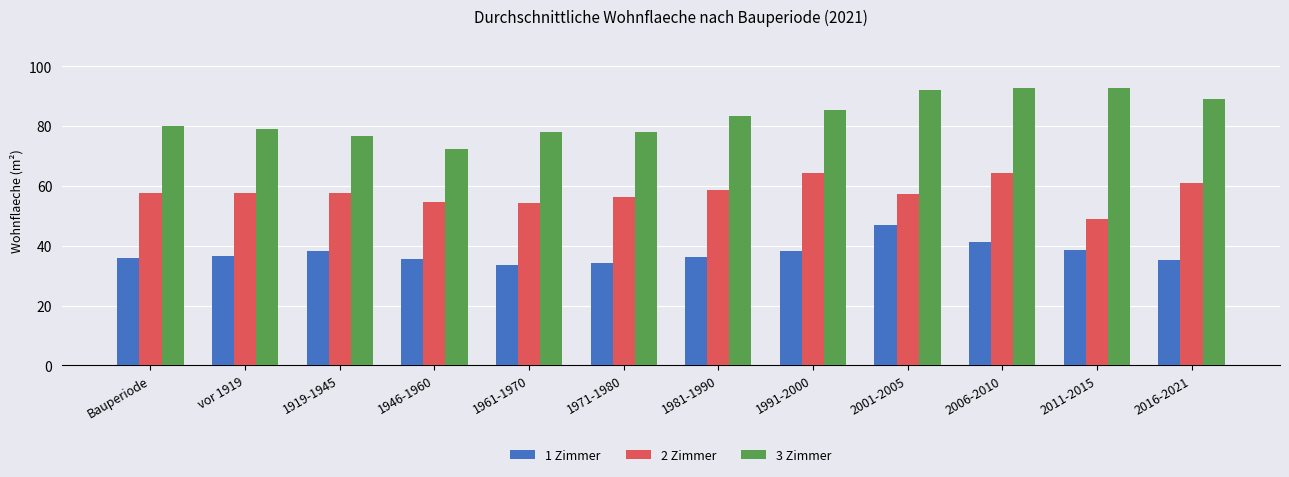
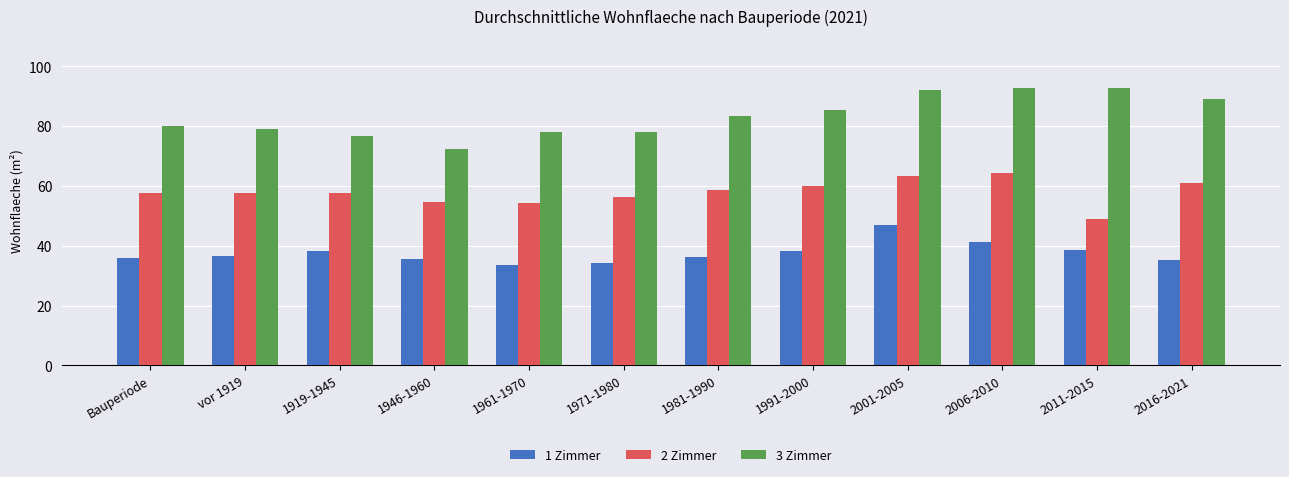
2 Zimmer, 1991-2000: 64 -> 60
2 Zimmer, 2001-2005: 57 -> 63
